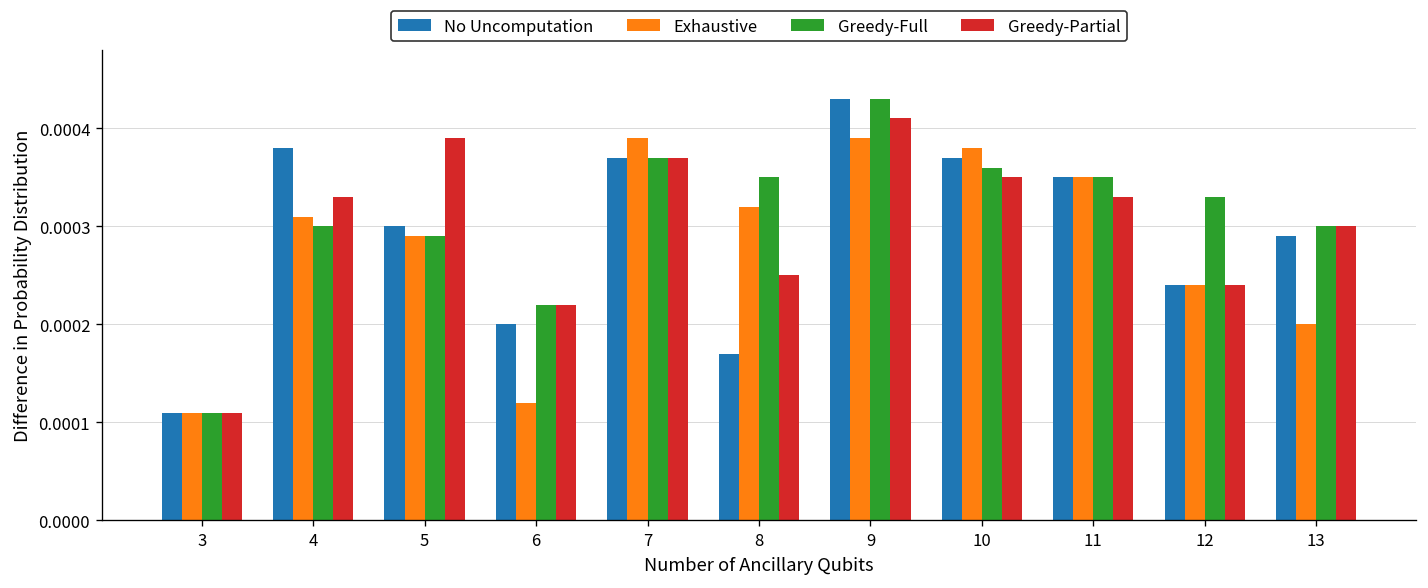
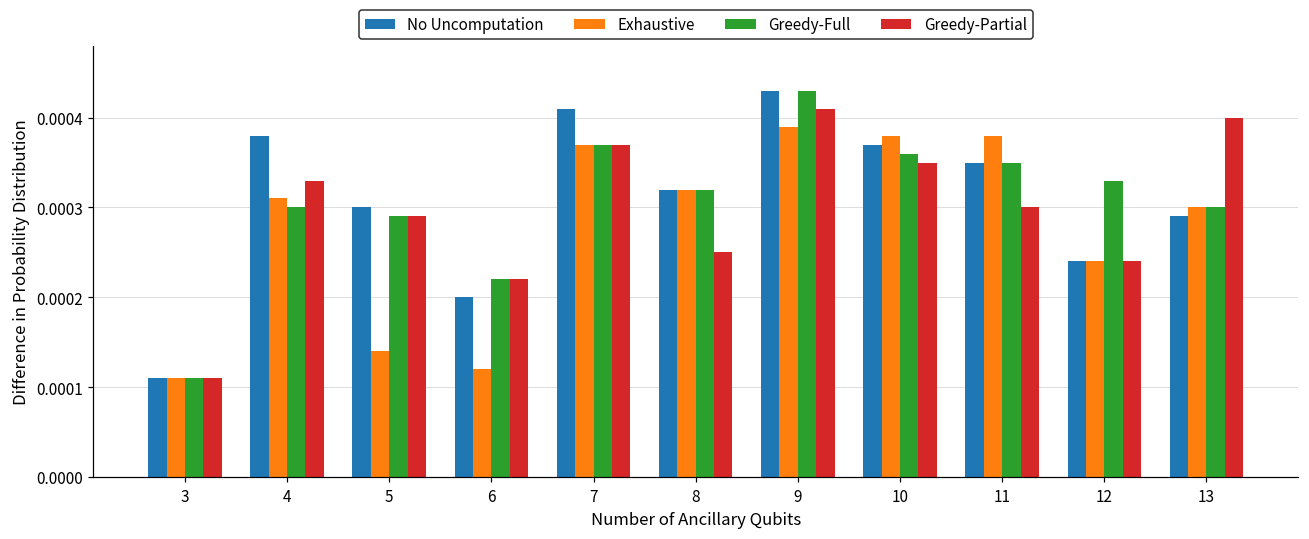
Exhaustive, 5: 0.00029 -> 0.00014
Greedy-Partial, 5: 0.00039 -> 0.00029
No Uncomputation, 7: 0.00037 -> 0.00041
Exhaustive, 7: 0.00039 -> 0.00037
No Uncomputation, 8: 0.00017 -> 0.00032
Greedy-Full, 8: 0.00035 -> 0.00032
Exhaustive, 11: 0.00035 -> 0.00038
Greedy-Partial, 11: 0.00033 -> 0.00030
Exhaustive, 13: 0.0002 -> 0.0003
Greedy-Partial, 13: 0.0003 -> 0.0004
